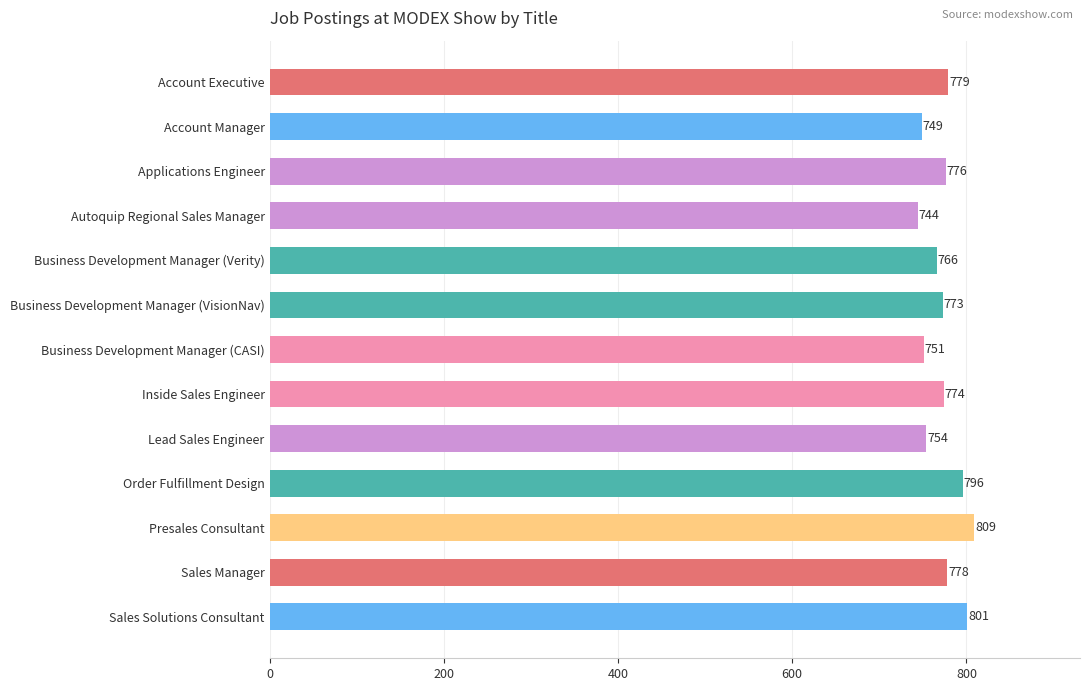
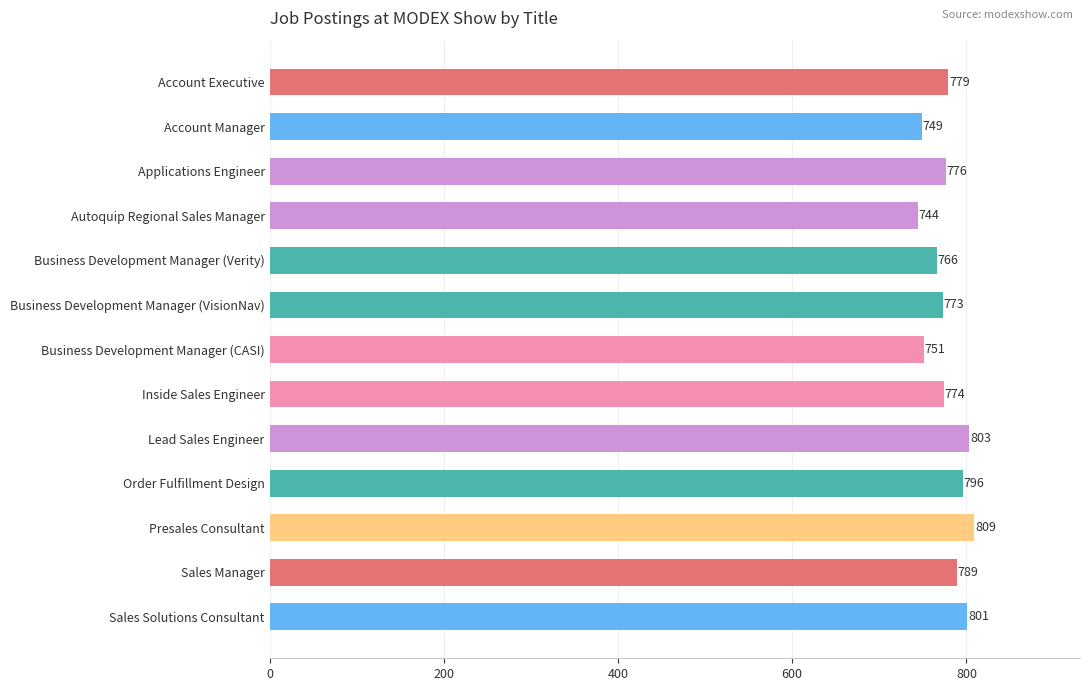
Lead Sales Engineer: 754 -> 803
Sales Manager: 778 -> 789
